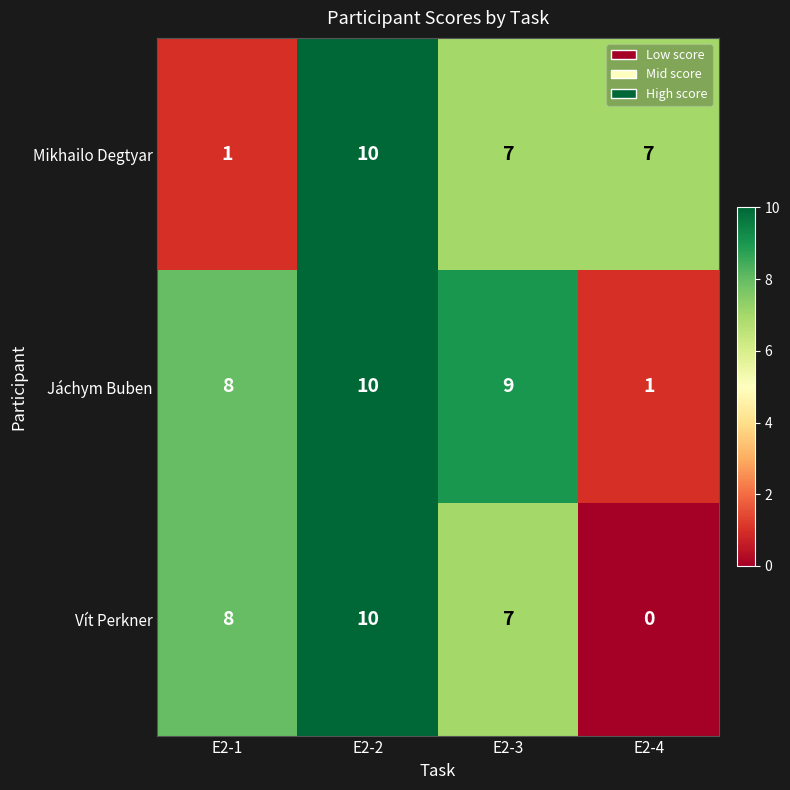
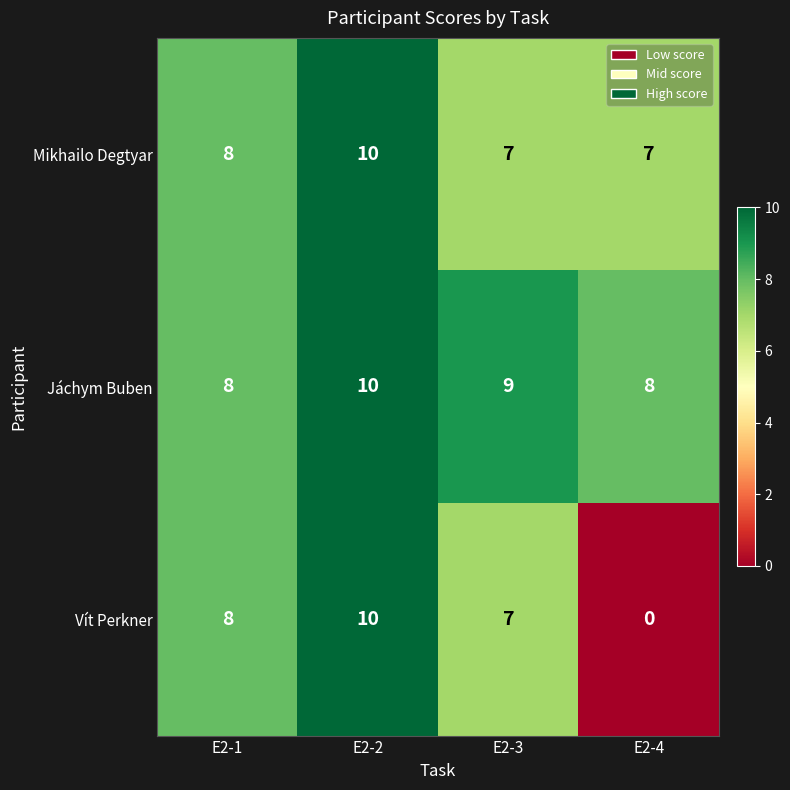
Mikhailo Degtyar, E2-1: 1 -> 8
Jáchym Buben, E2-4: 1 -> 8
